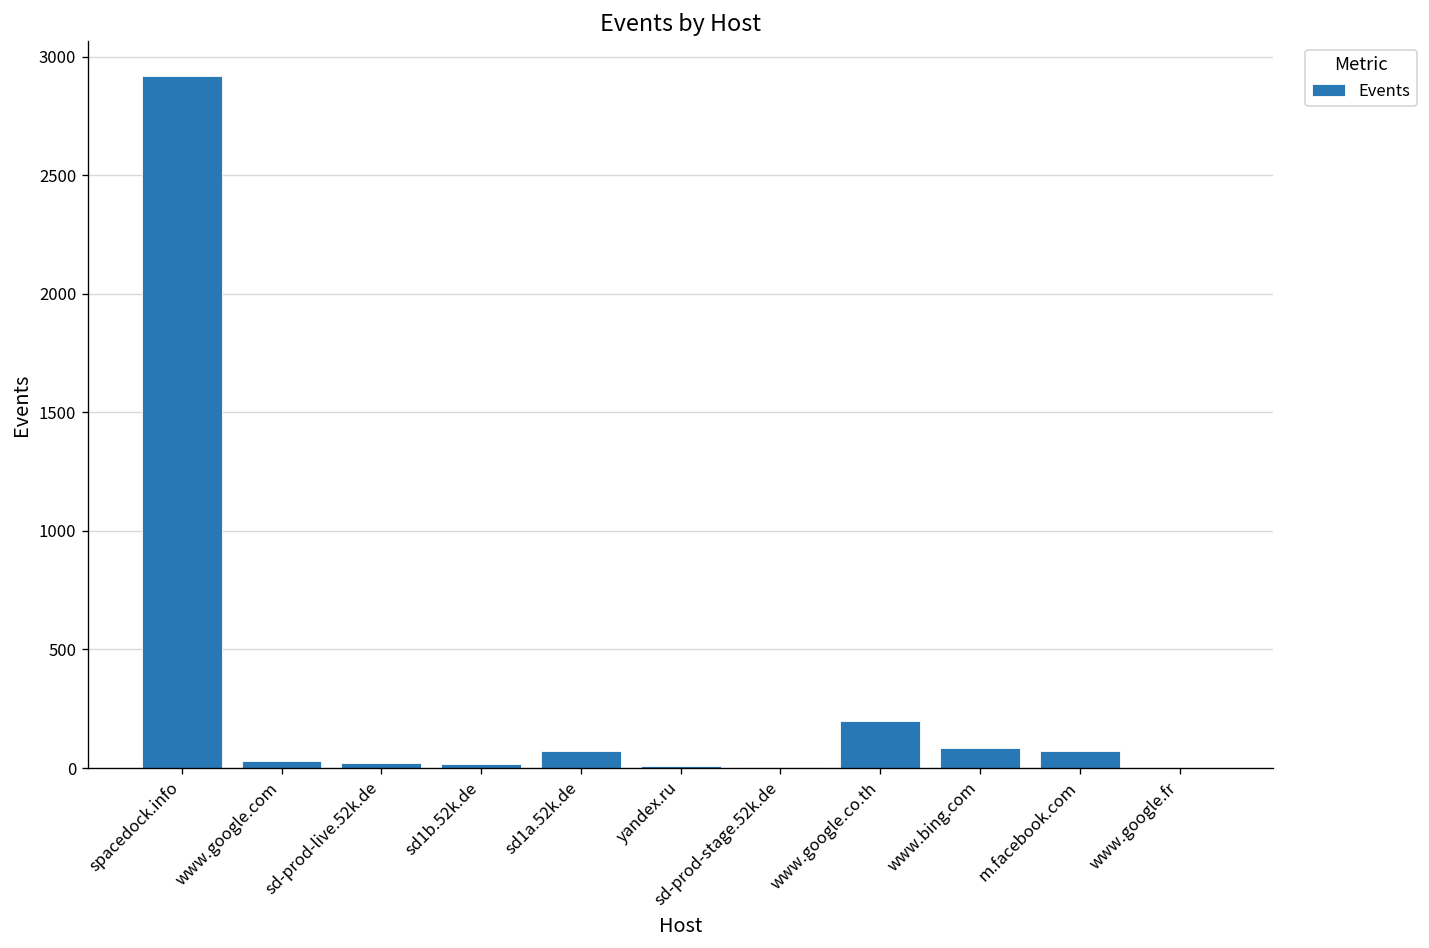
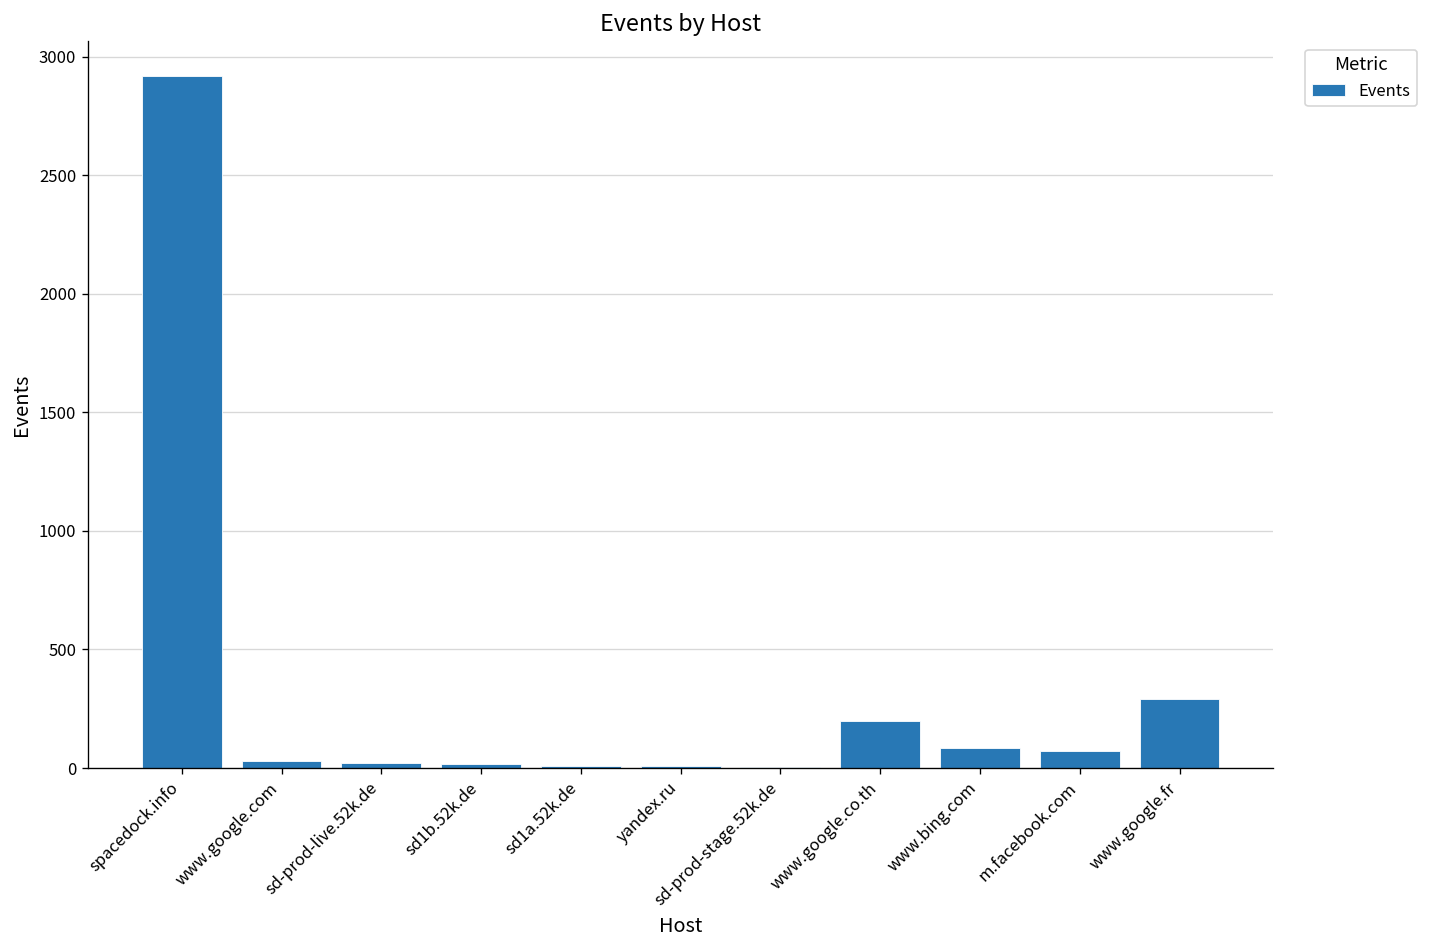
sd1a.52k.de: 70 -> 10
www.google.fr: 0 -> 290
